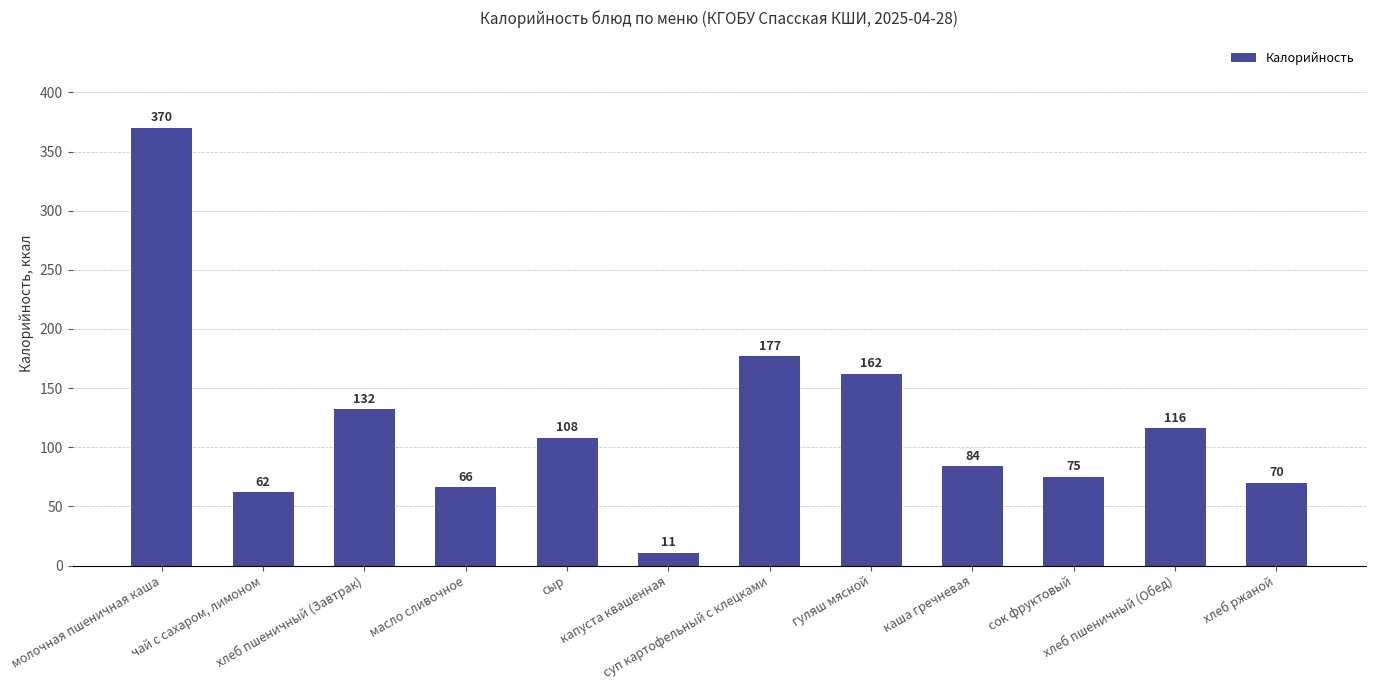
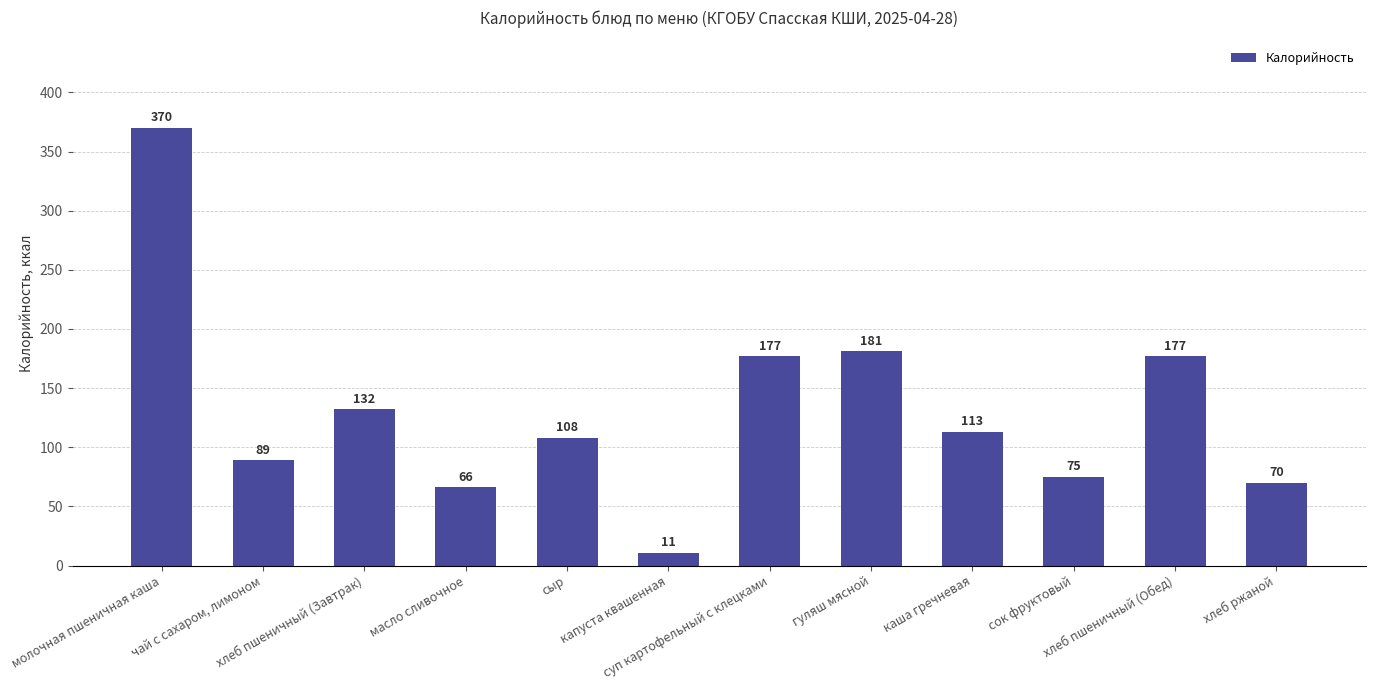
чай с сахаром, лимоном: 62 -> 89
гуляш мясной: 162 -> 181
каша гречневая: 84 -> 113
хлеб пшеничный (Обед): 116 -> 177
